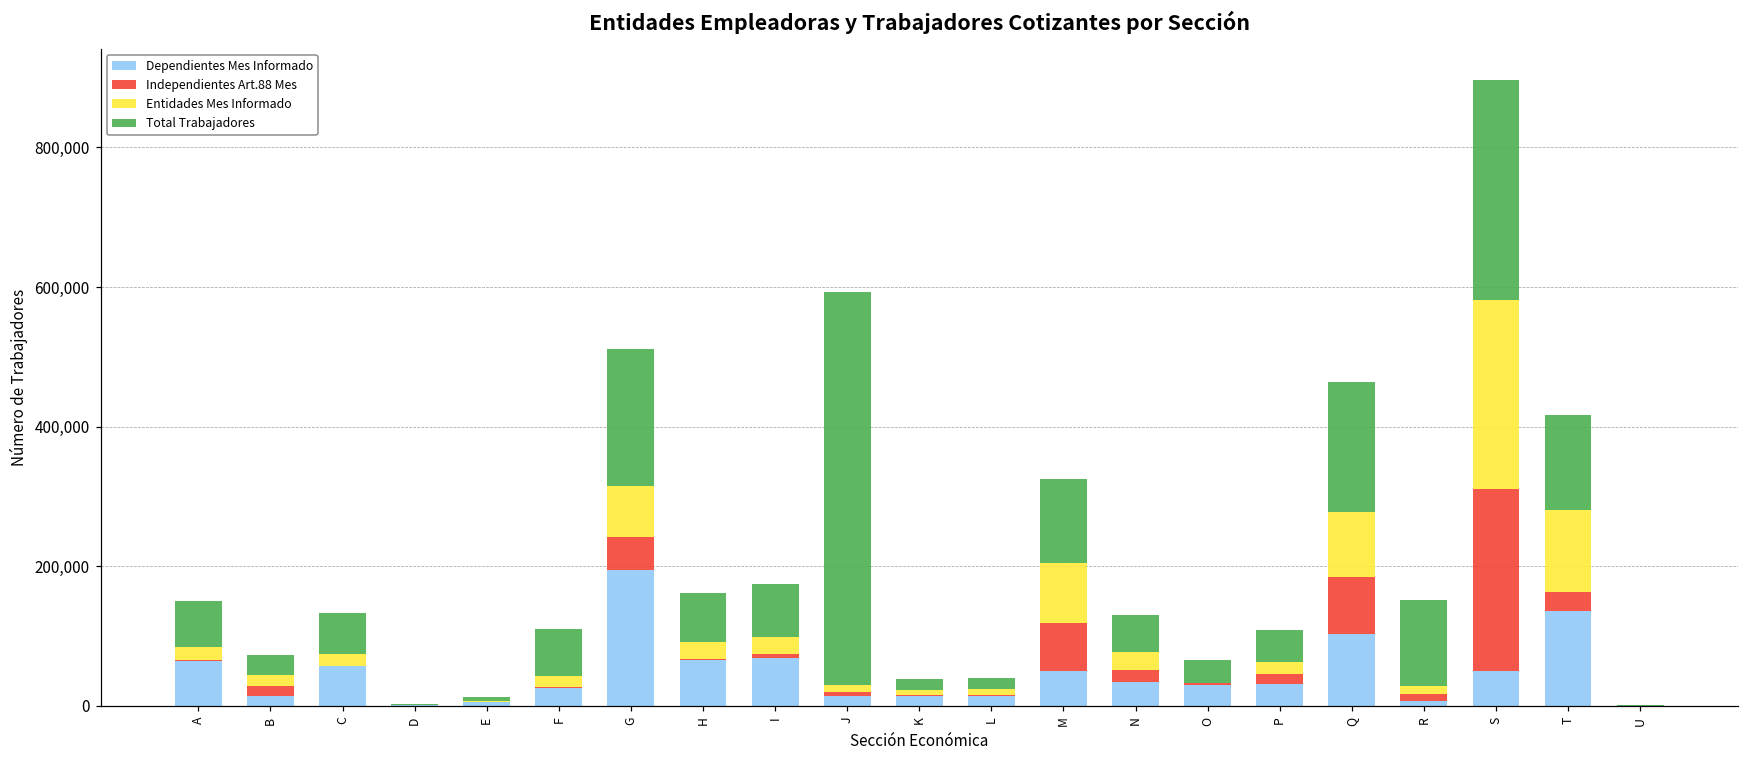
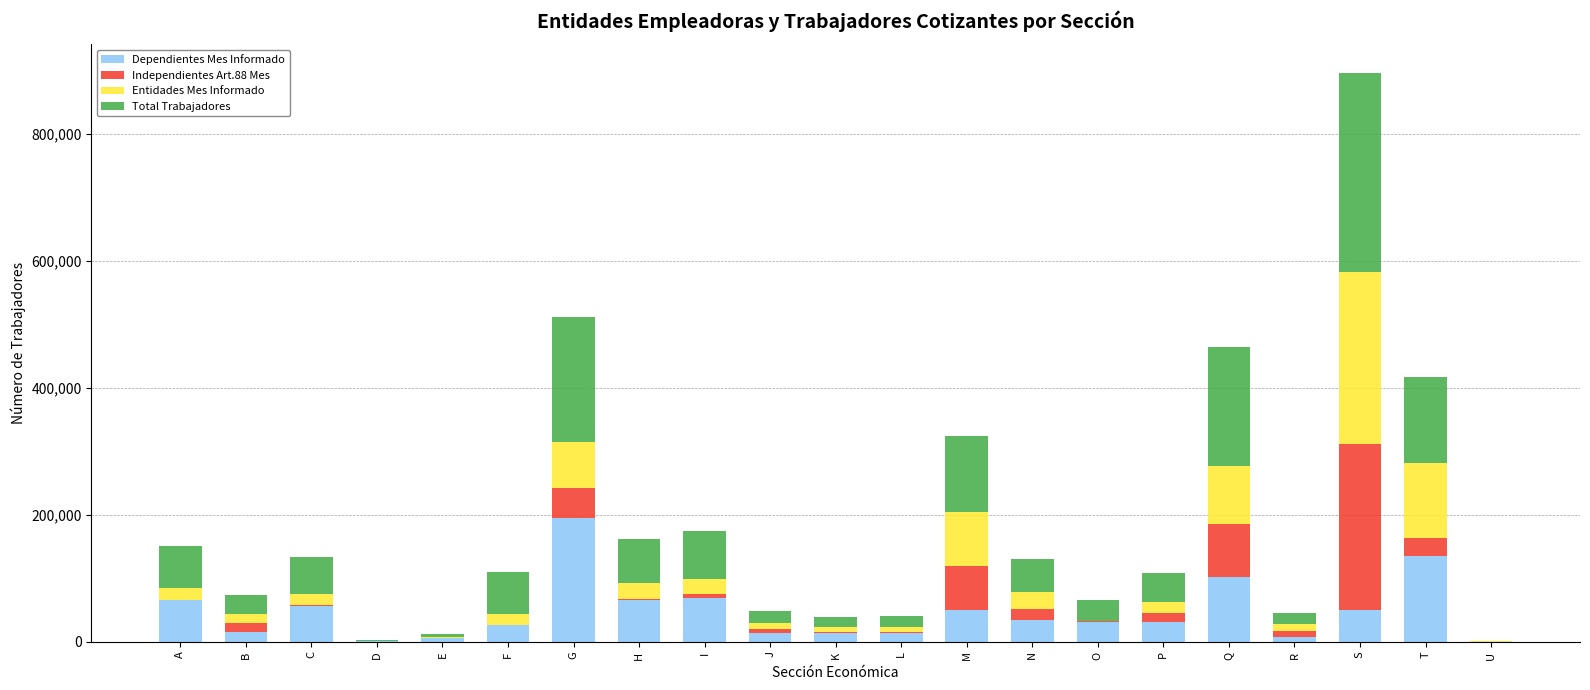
Total Trabajadores, J: 560,000 -> 20,000
Total Trabajadores, R: 120,000 -> 20,000
